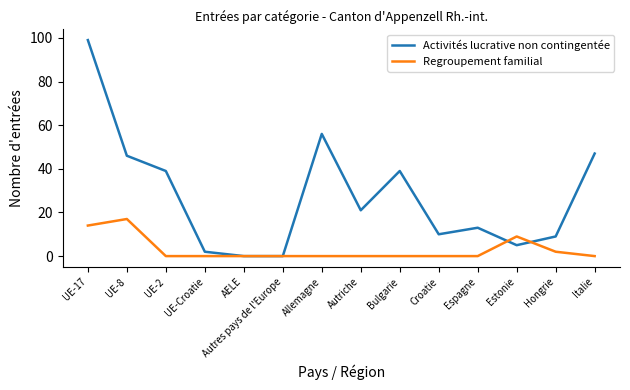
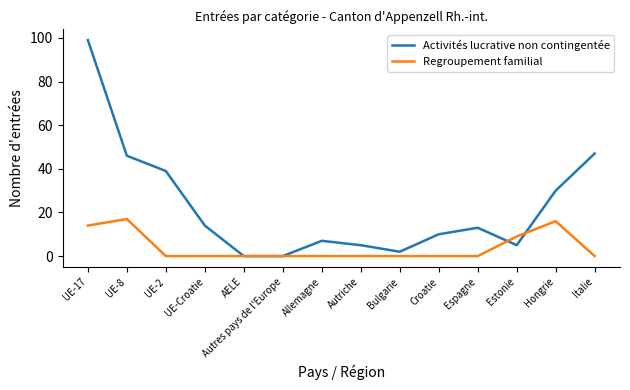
Activités lucrative non contingentée, UE-Croatie: 2 -> 14
Activités lucrative non contingentée, Allemagne: 56 -> 7
Activités lucrative non contingentée, Autriche: 21 -> 5
Activités lucrative non contingentée, Bulgarie: 39 -> 2
Activités lucrative non contingentée, Hongrie: 9 -> 30
Regroupement familial, Hongrie: 2 -> 16
